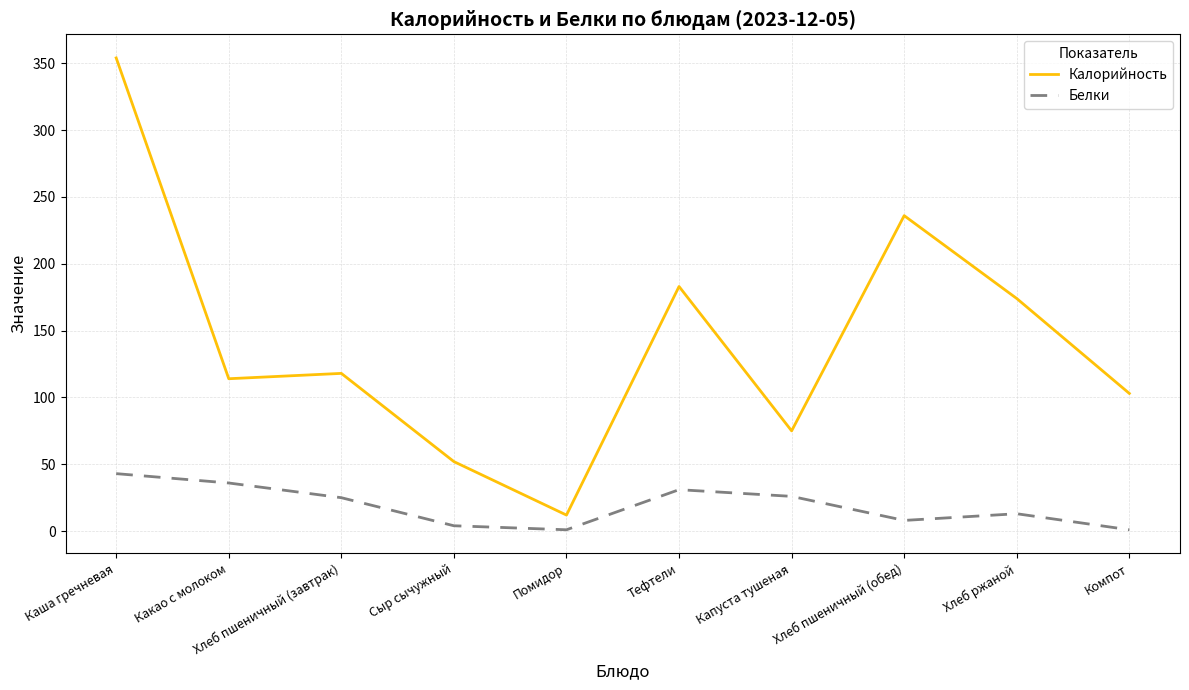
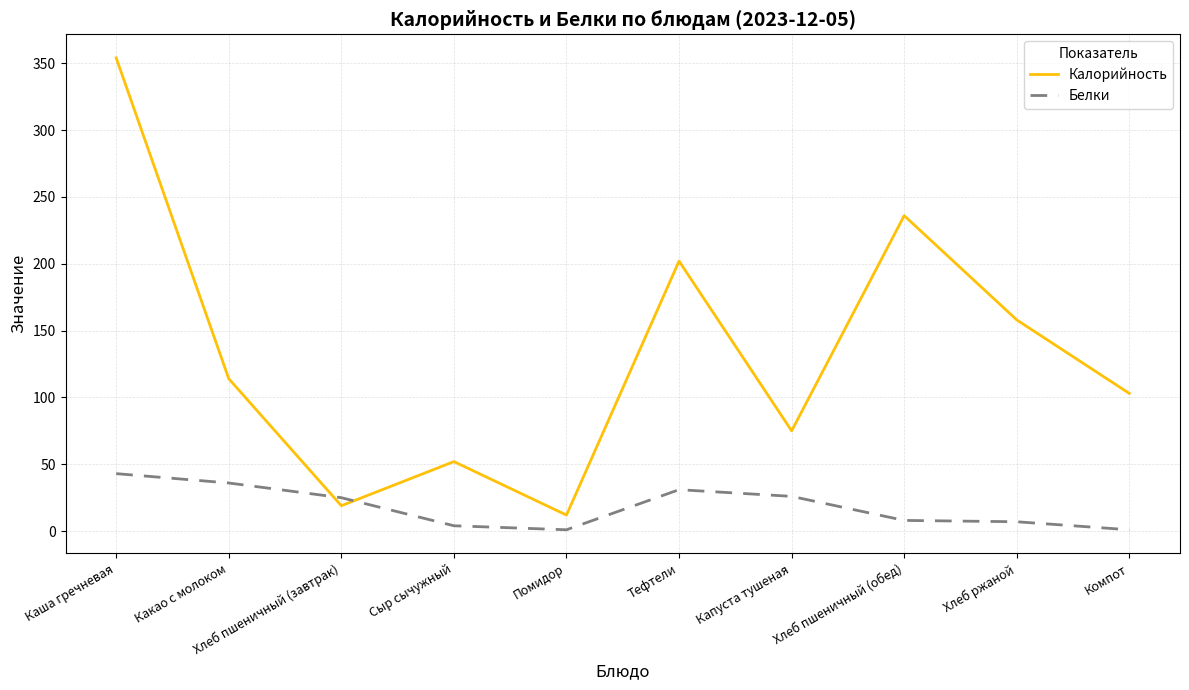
Калорийность, Хлеб пшеничный (завтрак): 118 -> 19
Калорийность, Тефтели: 183 -> 202
Калорийность, Хлеб ржаной: 174 -> 158
Белки, Хлеб ржаной: 13 -> 7
